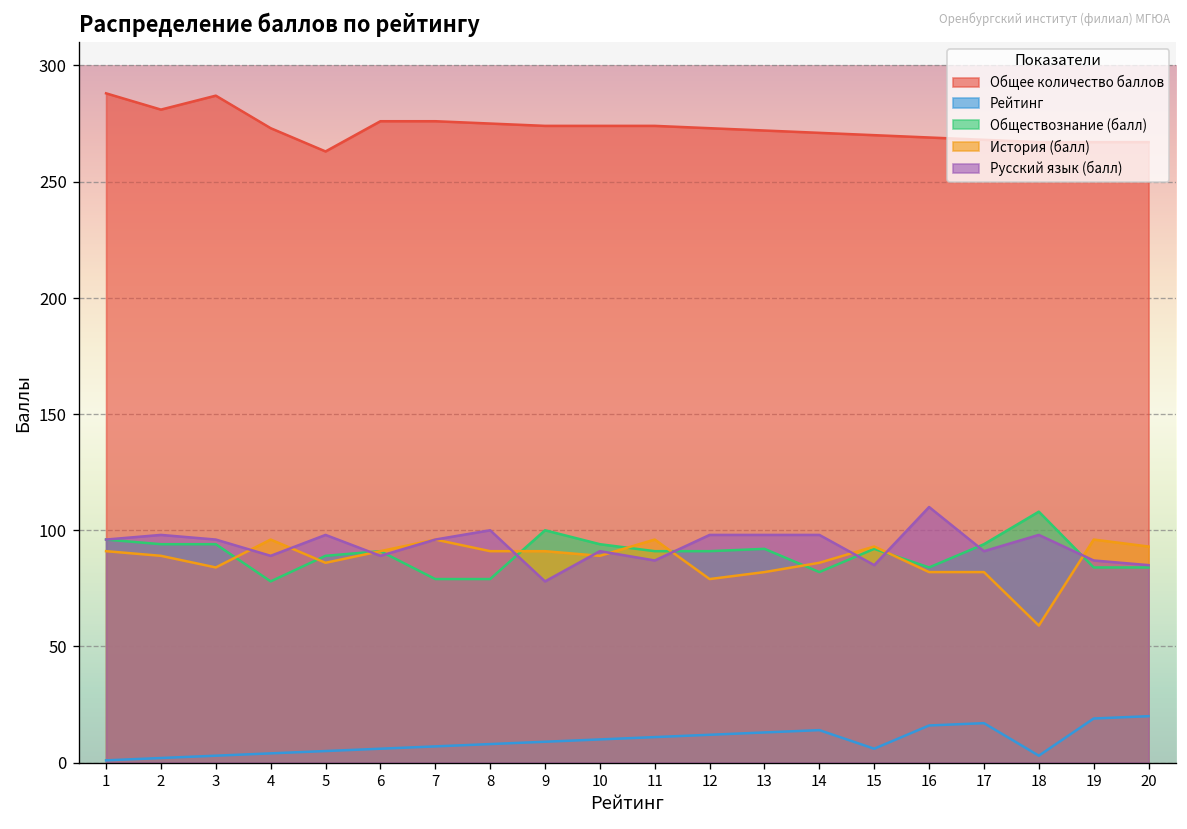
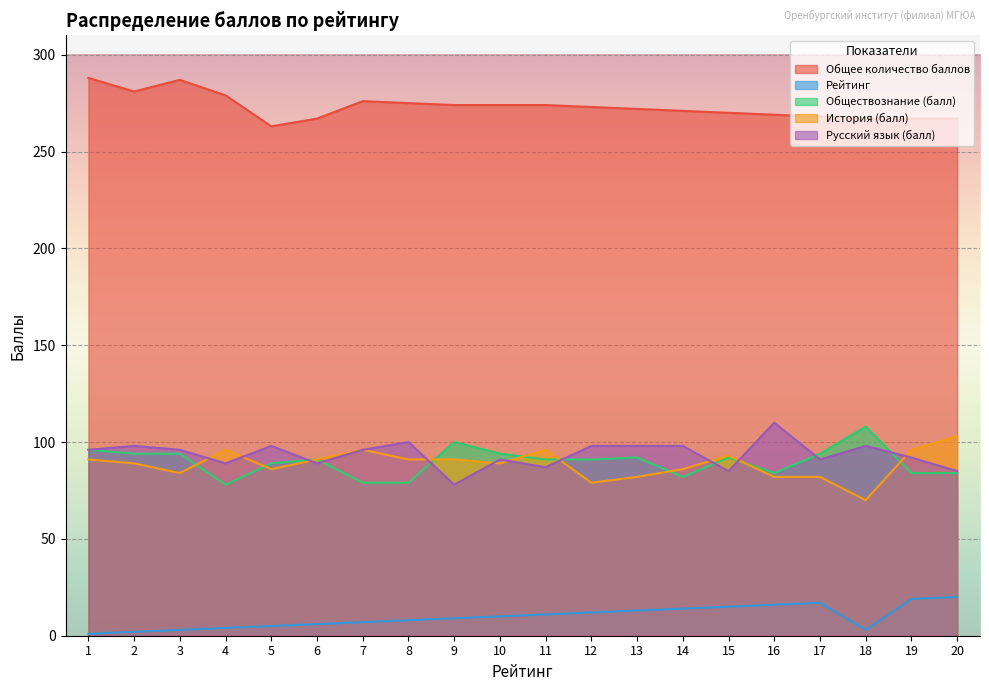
Общее количество баллов, 4: 273 -> 279
Общее количество баллов, 6: 276 -> 267
Рейтинг, 15: 6 -> 15
История (балл), 18: 59 -> 70
Русский язык (балл), 19: 87 -> 92
История (балл), 20: 93 -> 103
